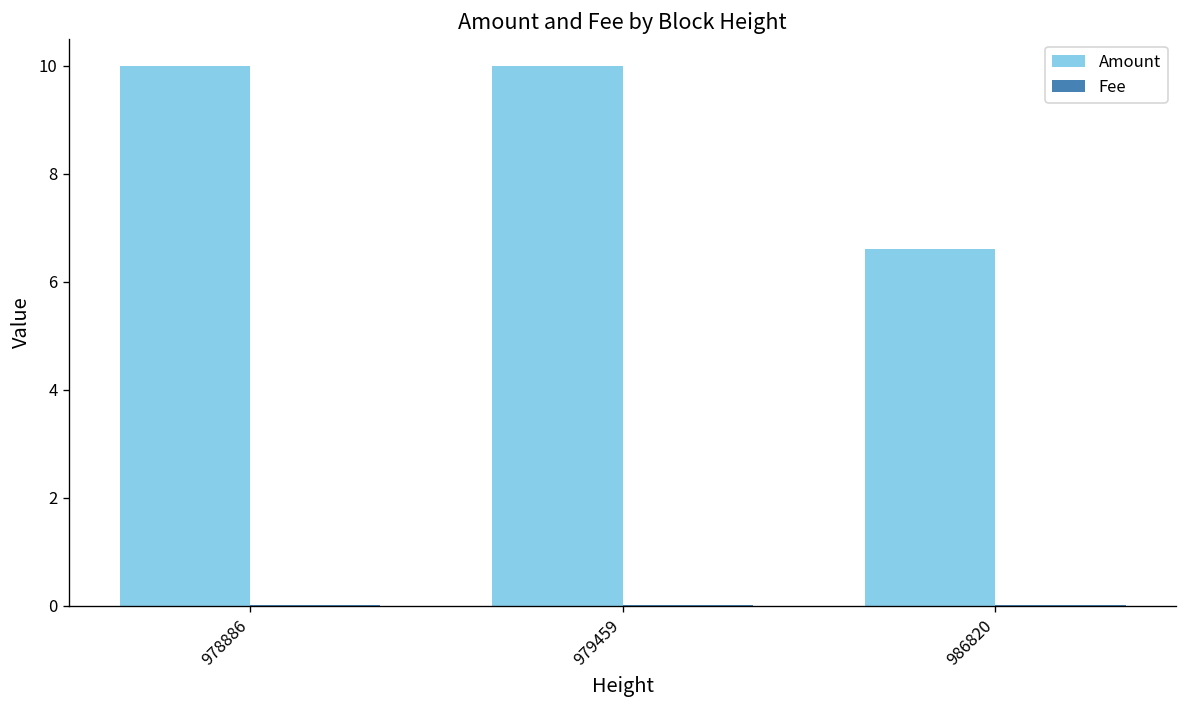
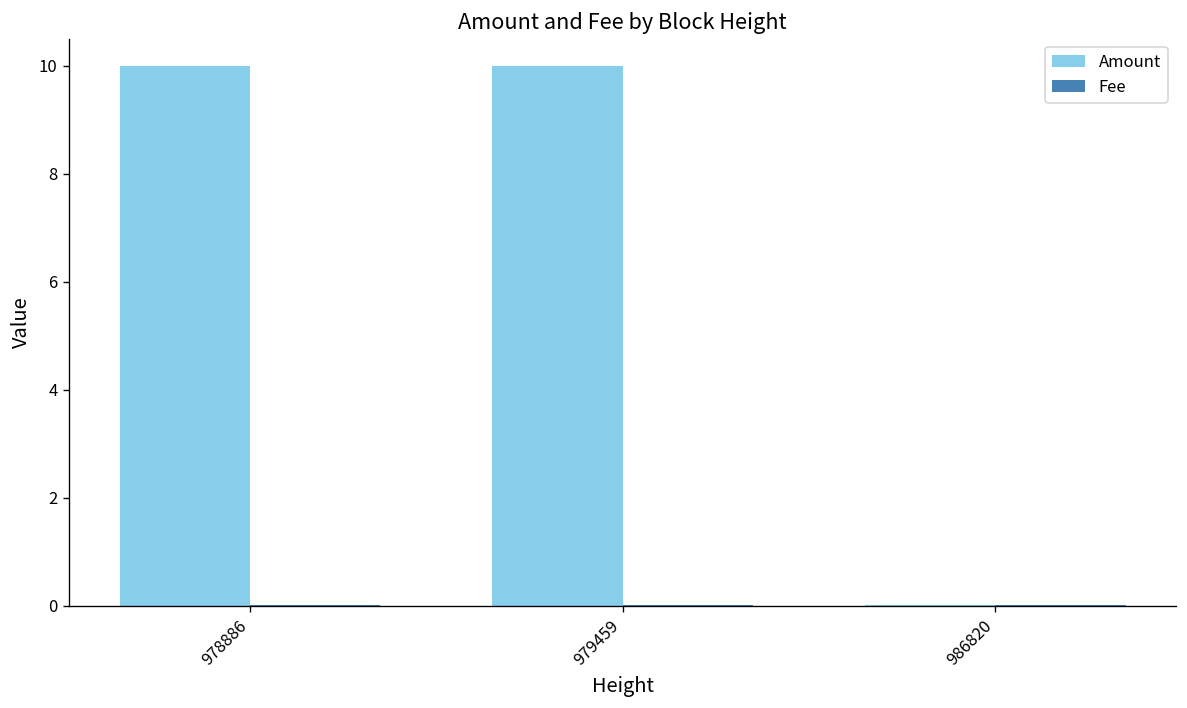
Amount, 986820: 6.6 -> 0.0
